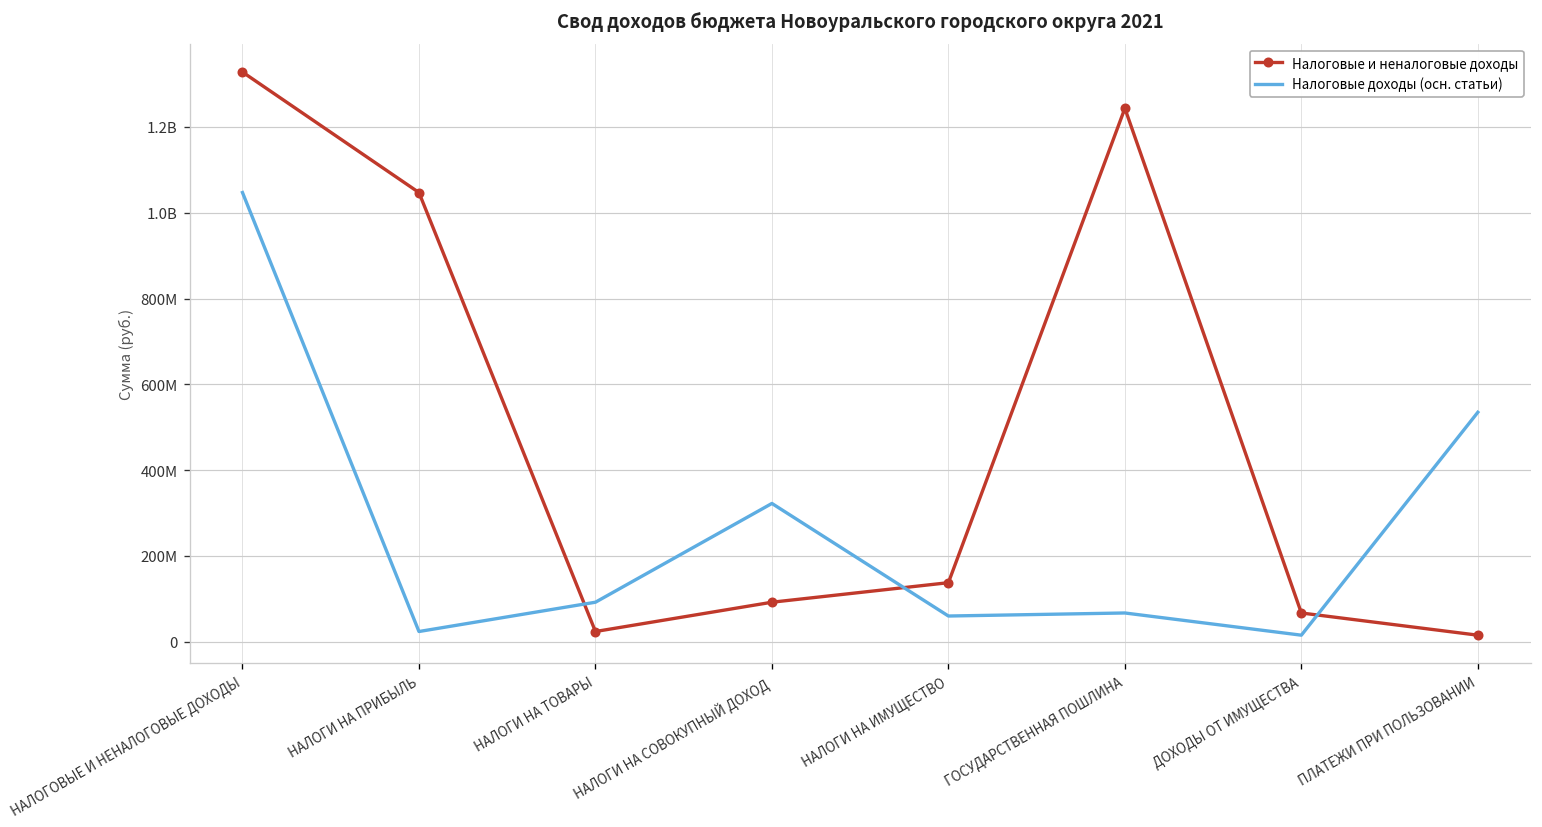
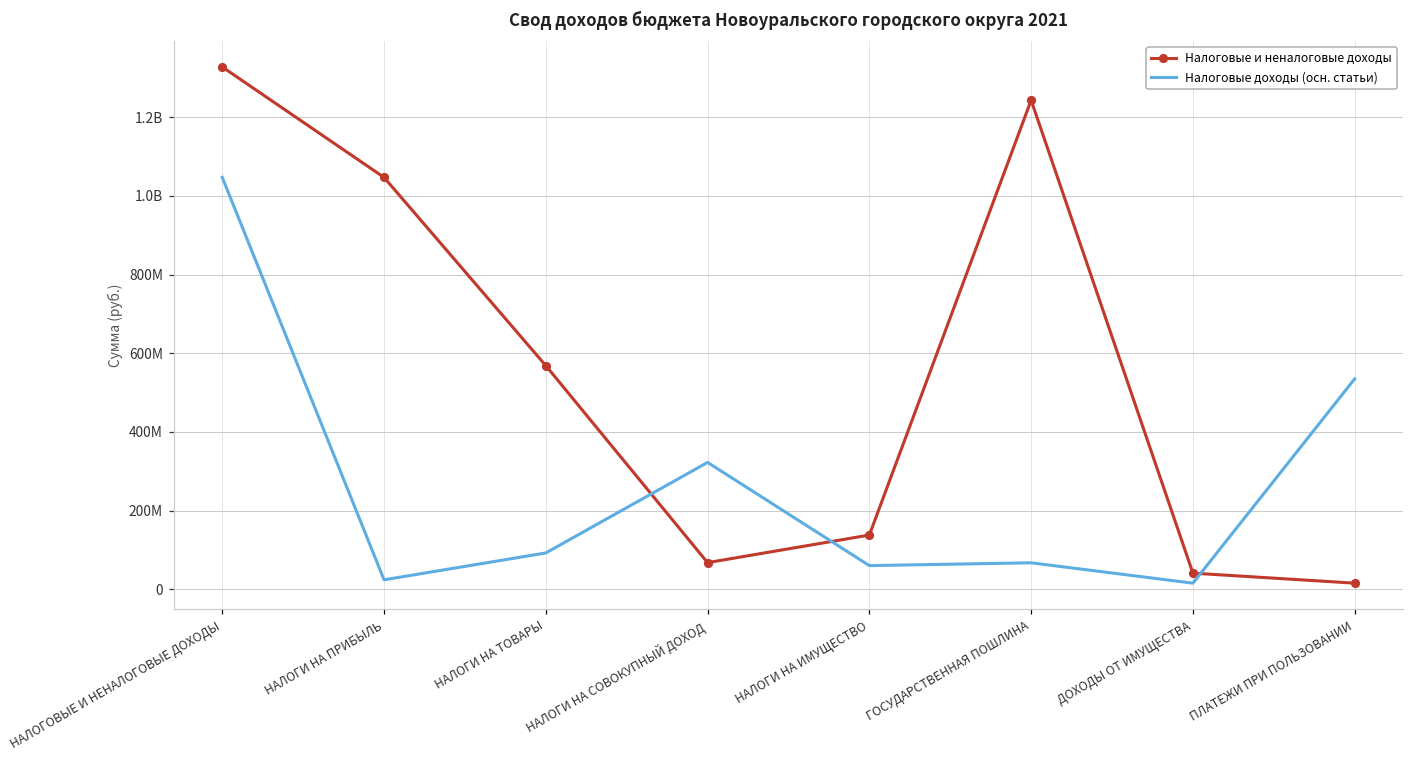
Налоговые и неналоговые доходы, НАЛОГИ НА ТОВАРЫ: 20000000 -> 570000000
Налоговые и неналоговые доходы, НАЛОГИ НА СОВОКУПНЫЙ ДОХОД: 90000000 -> 70000000
Налоговые и неналоговые доходы, ДОХОДЫ ОТ ИМУЩЕСТВА: 70000000 -> 40000000
